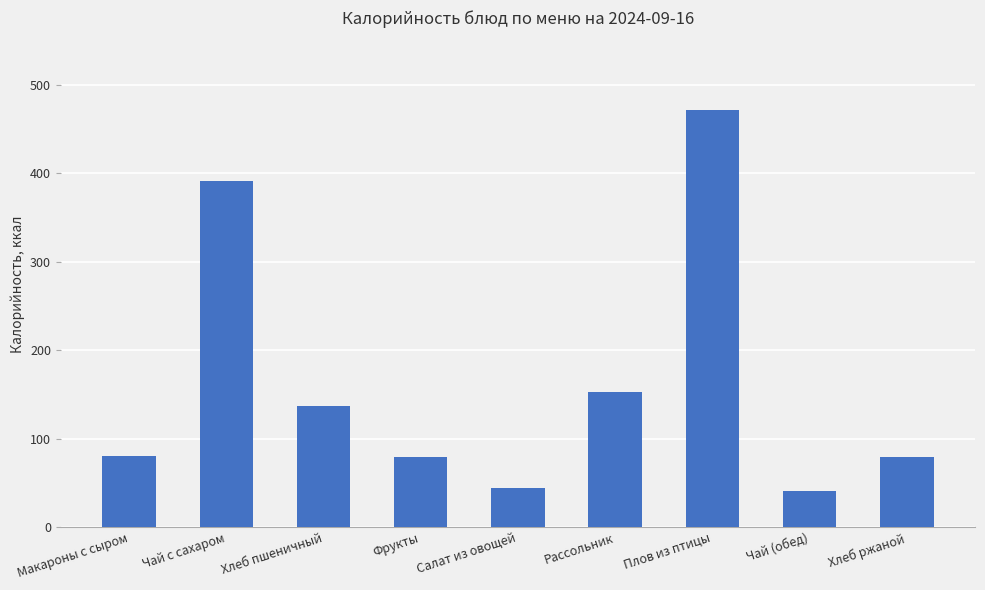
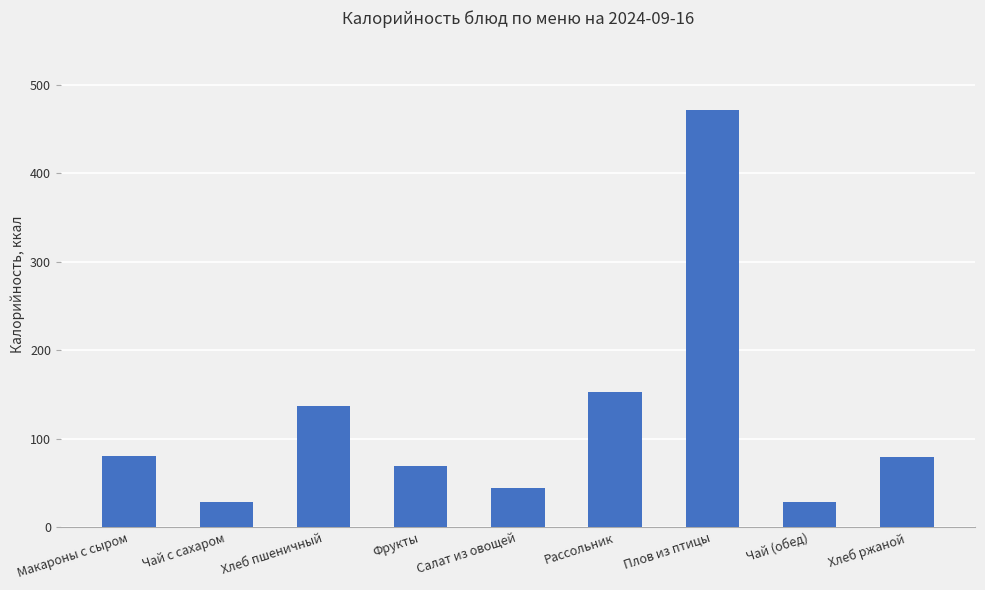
Чай с сахаром: 390 -> 30
Фрукты: 80 -> 70
Чай (обед): 40 -> 30
